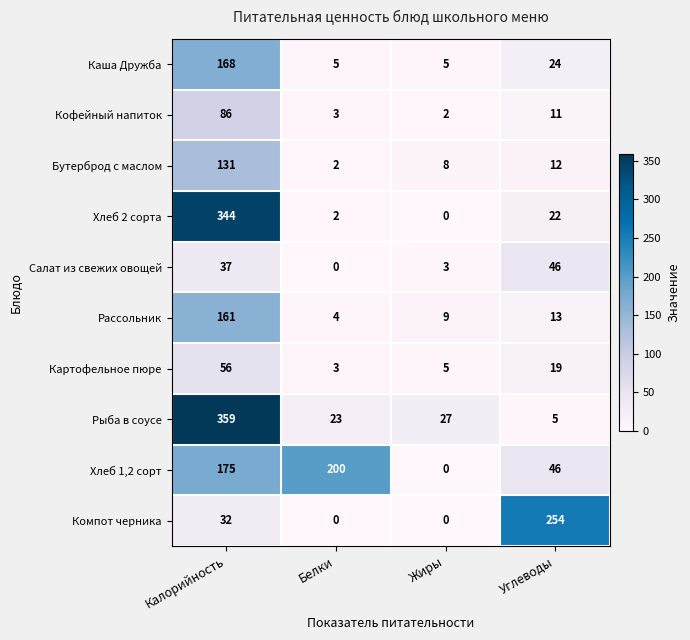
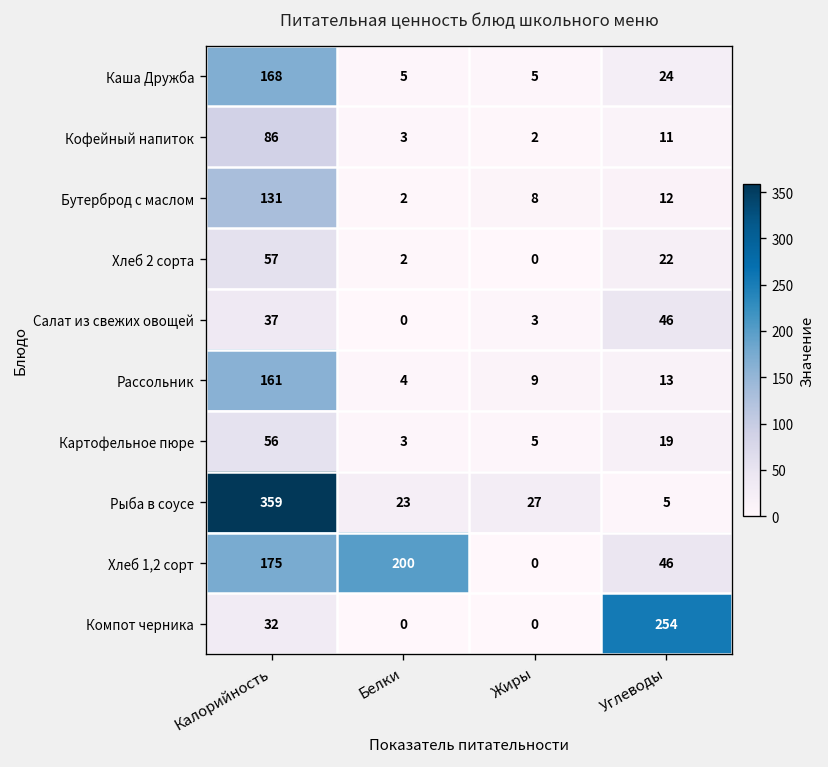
Хлеб 2 сорта, Калорийность: 344 -> 57
